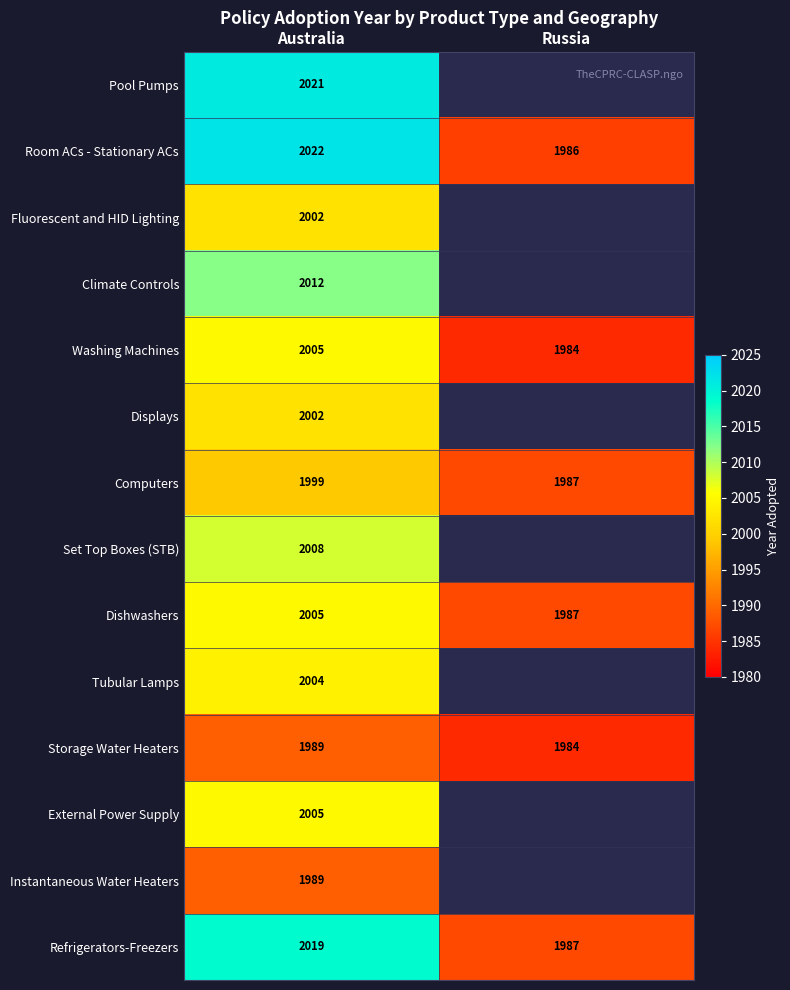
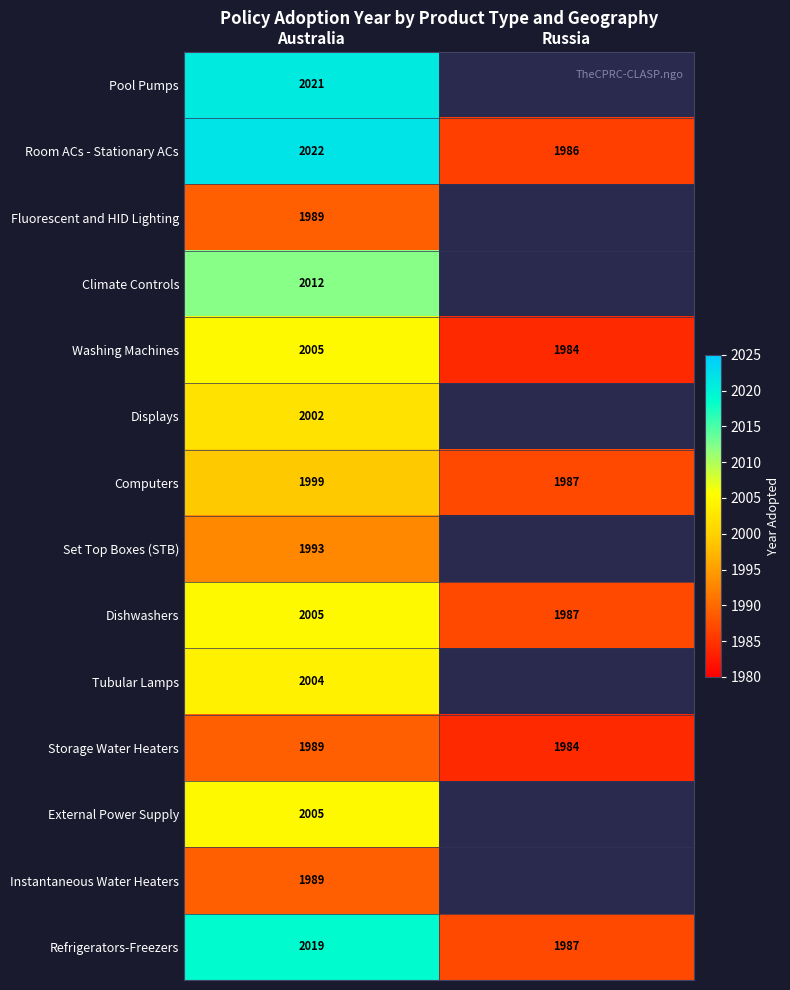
Fluorescent and HID Lighting, Australia: 2002 -> 1989
Set Top Boxes (STB), Australia: 2008 -> 1993
